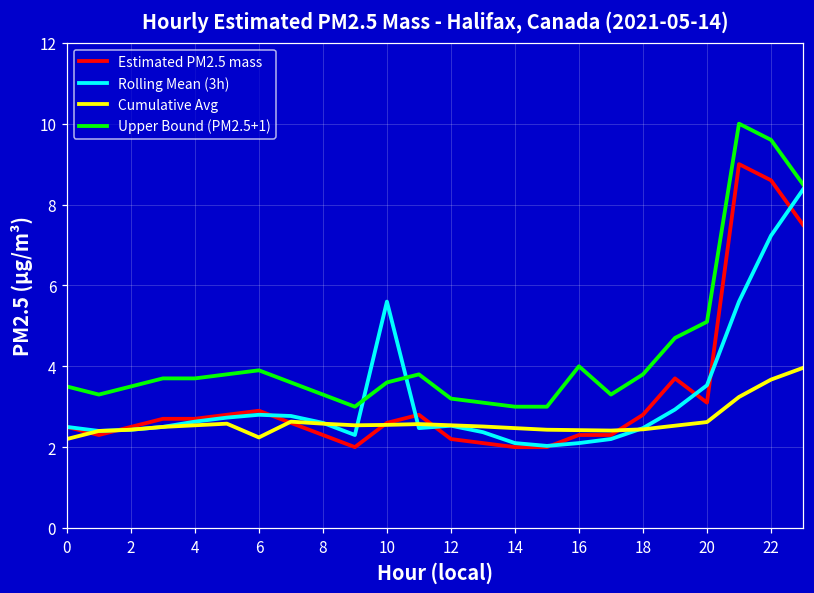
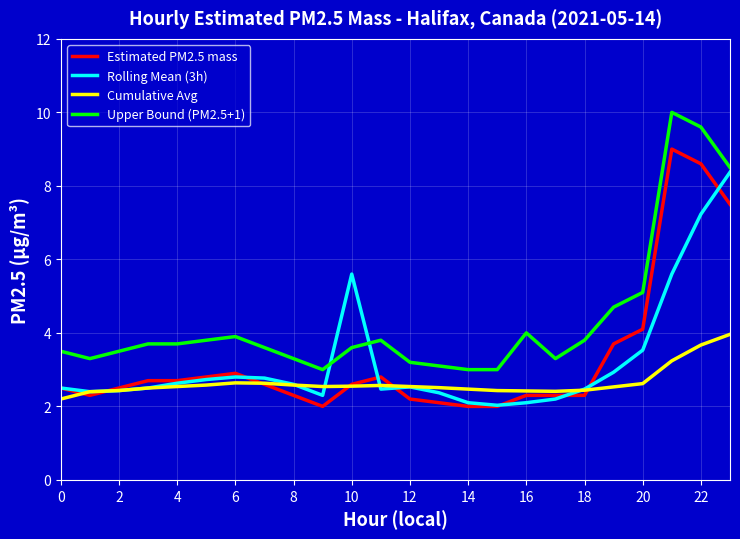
Cumulative Avg, 6: 2.2 -> 2.6
Estimated PM2.5 mass, 18: 2.8 -> 2.3
Estimated PM2.5 mass, 20: 3.1 -> 4.1
